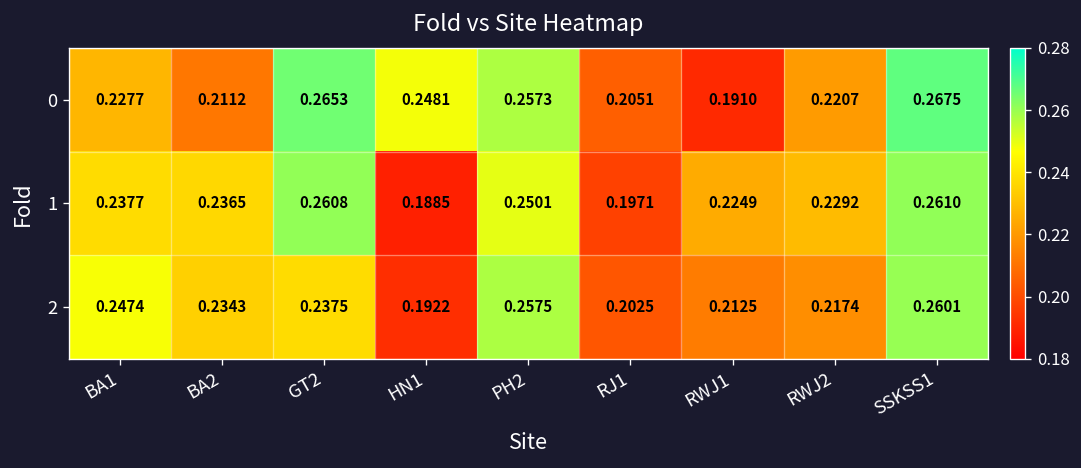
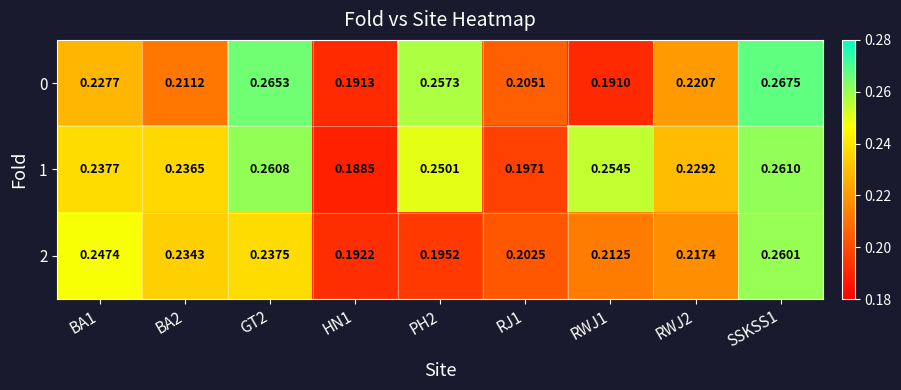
0, HN1: 0.2481 -> 0.1913
1, RWJ1: 0.2249 -> 0.2545
2, PH2: 0.2575 -> 0.1952
